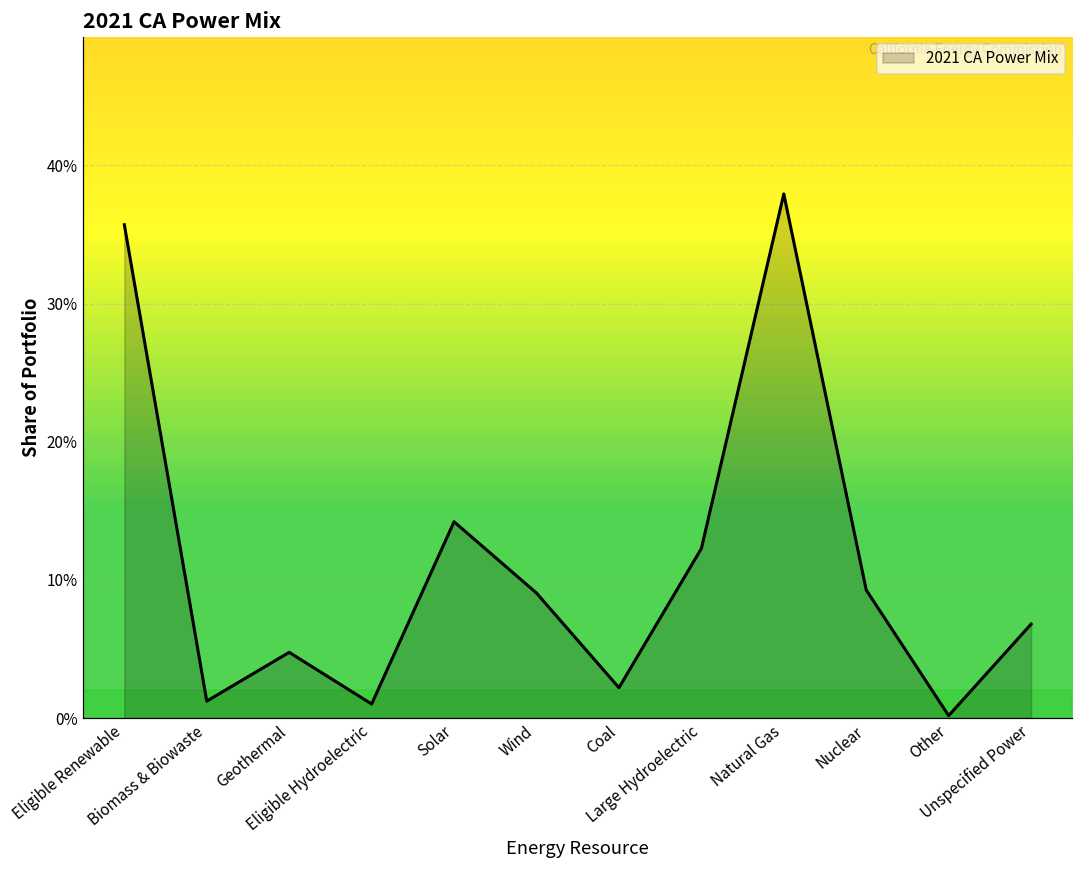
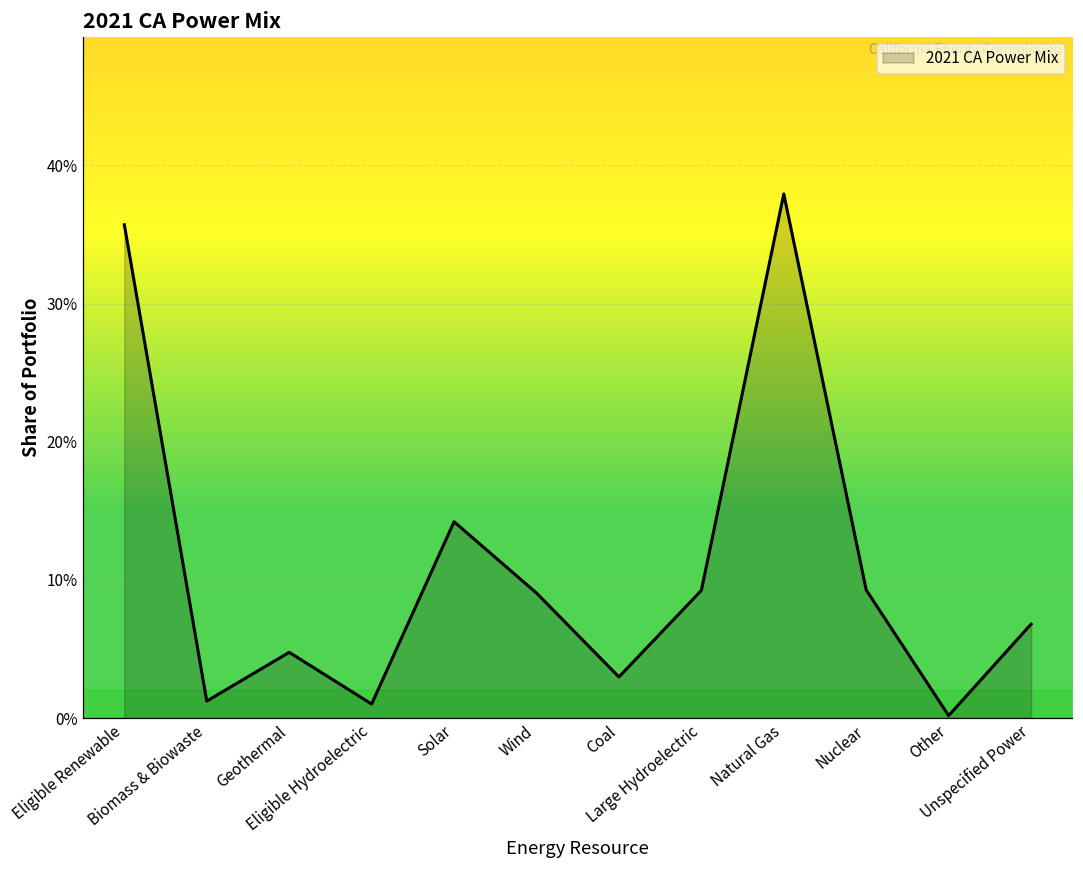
Coal: 2.2% -> 3.0%
Large Hydroelectric: 12.3% -> 9.2%
